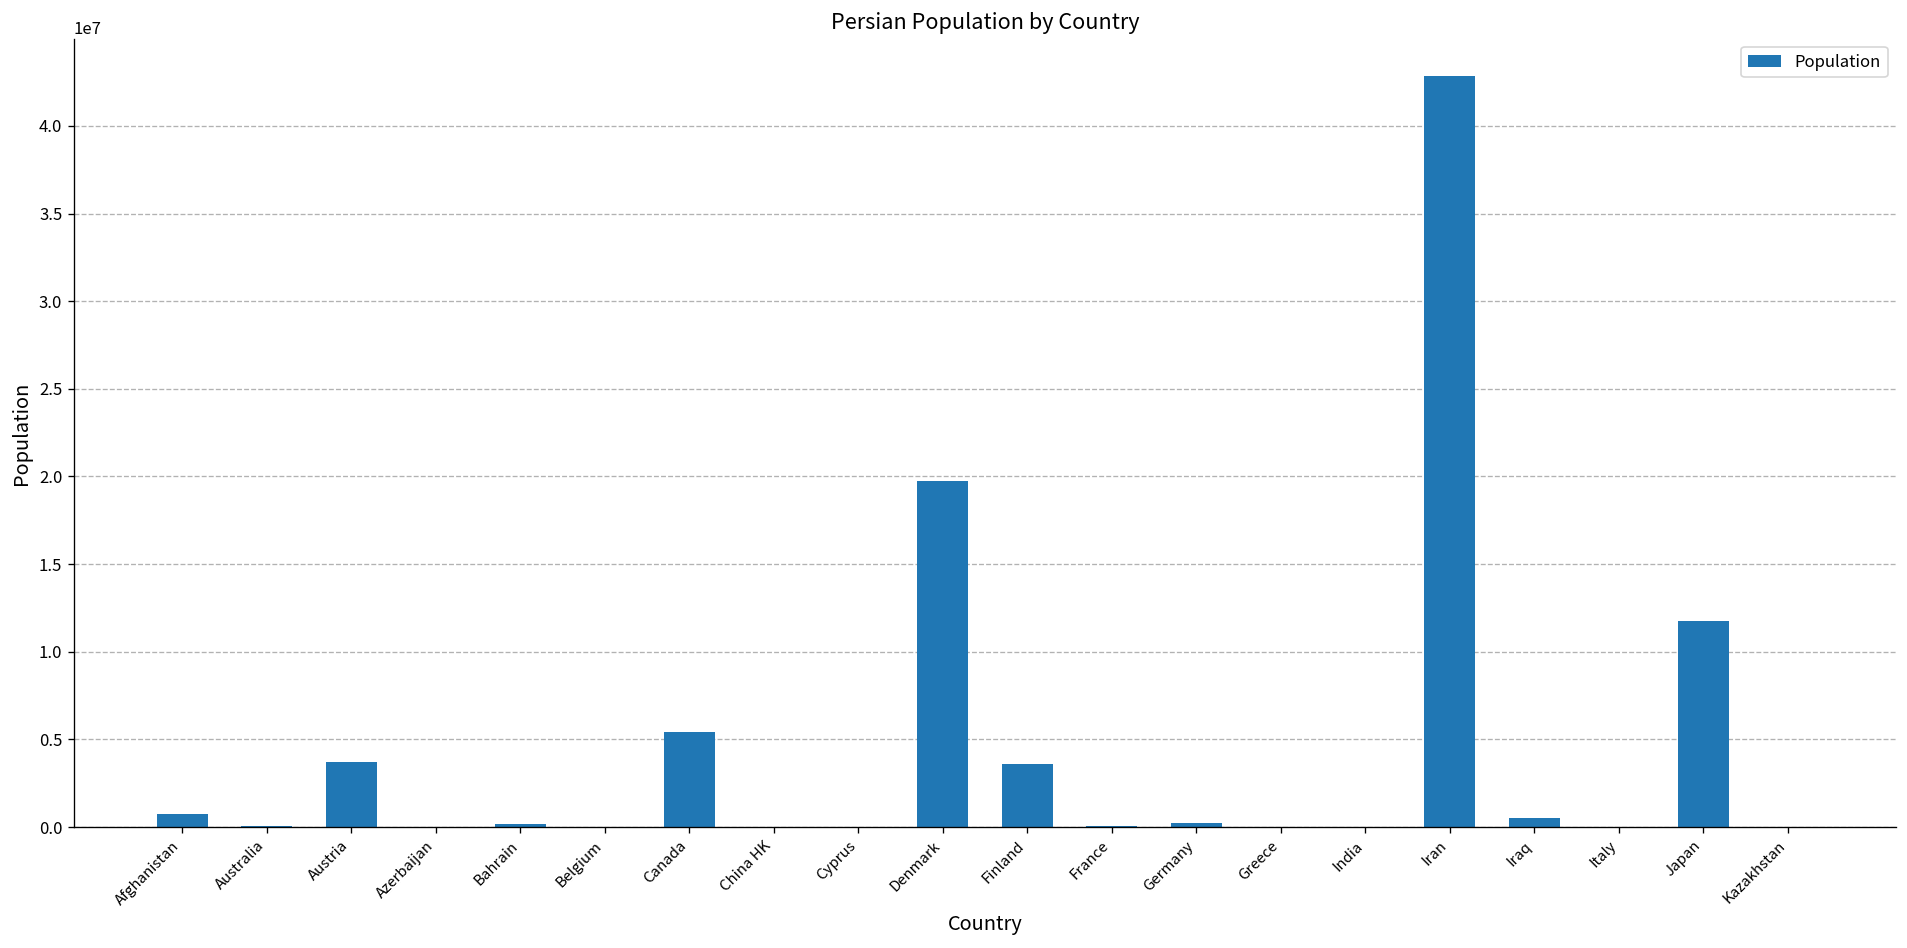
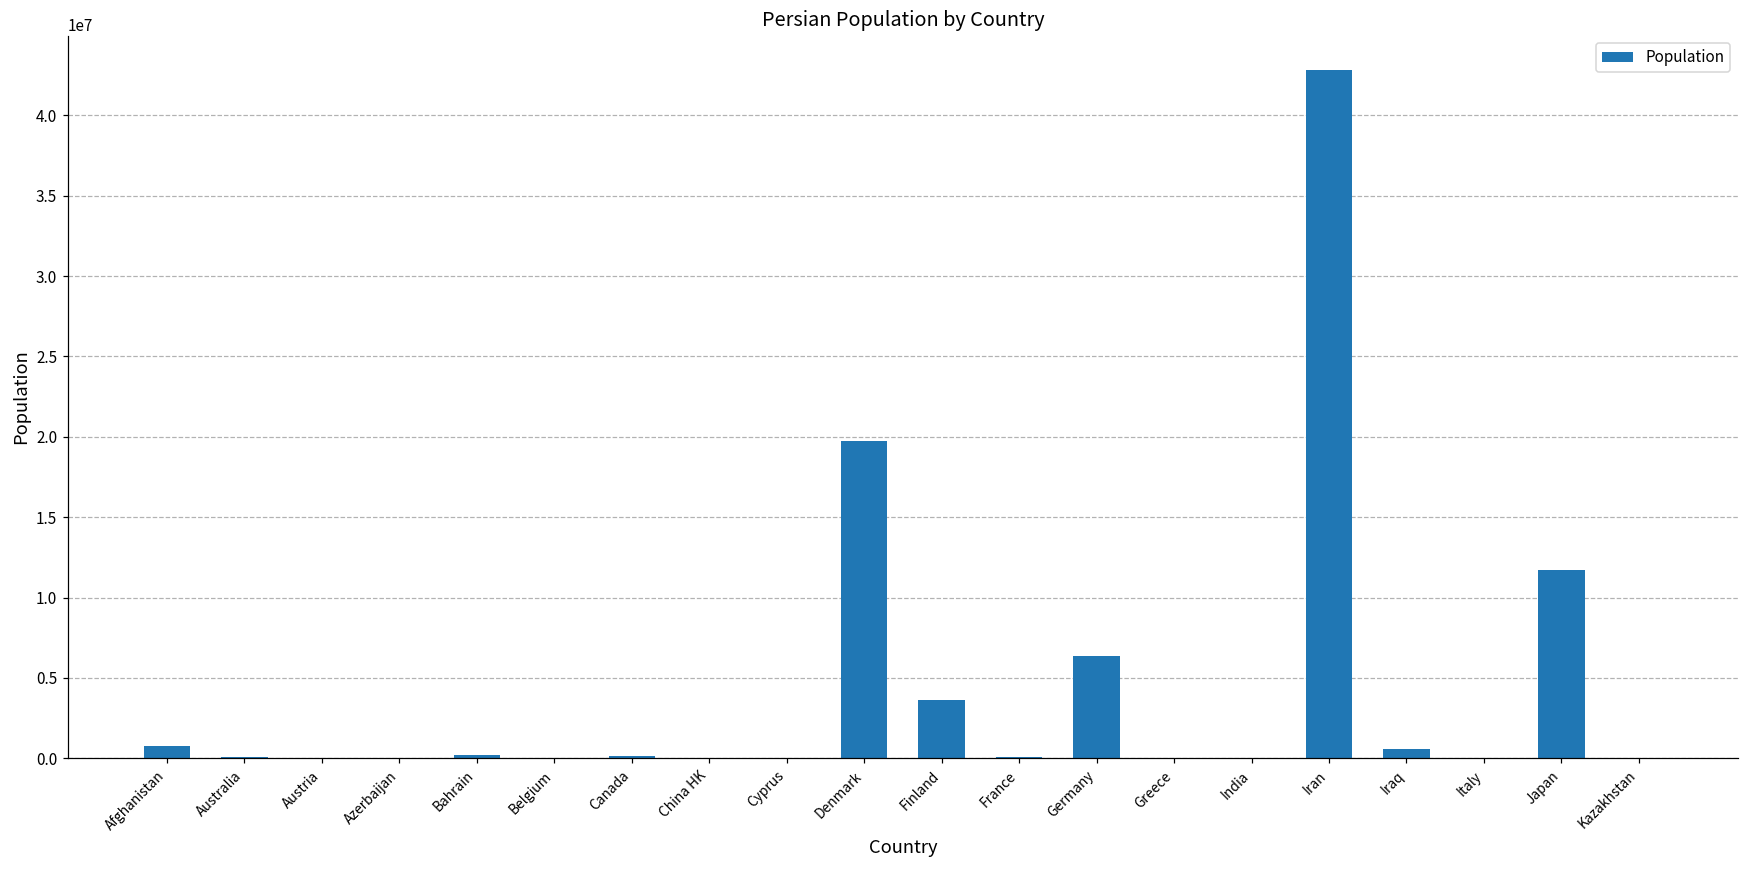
Austria: 3700000 -> 0
Canada: 5400000 -> 200000
Germany: 200000 -> 6400000
